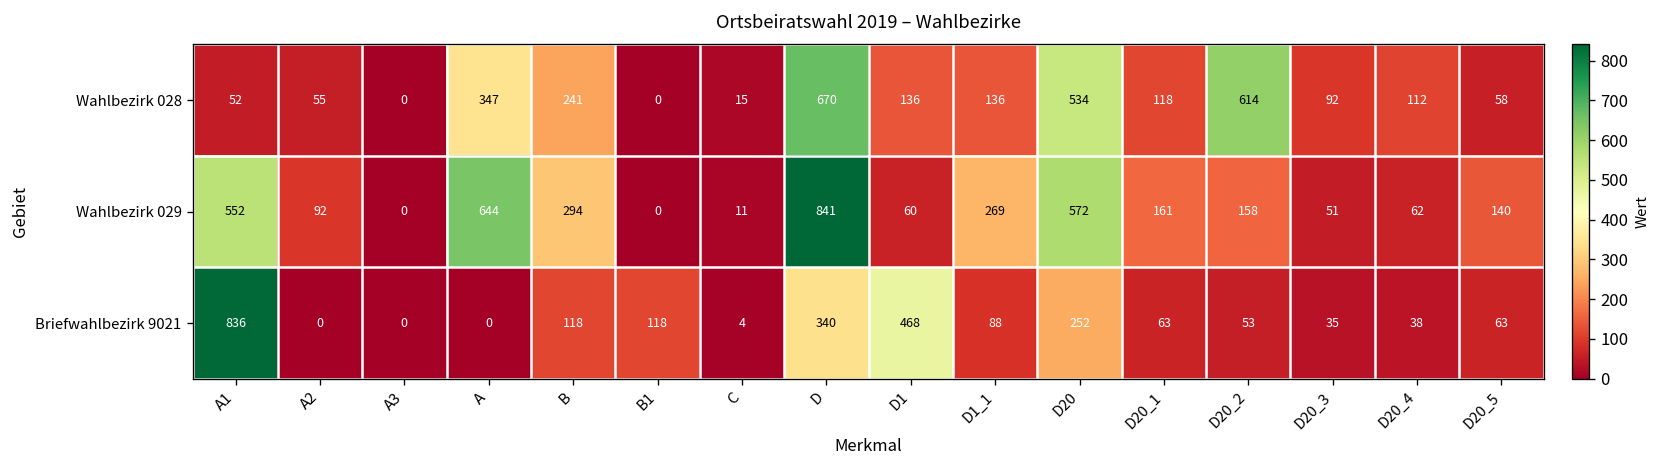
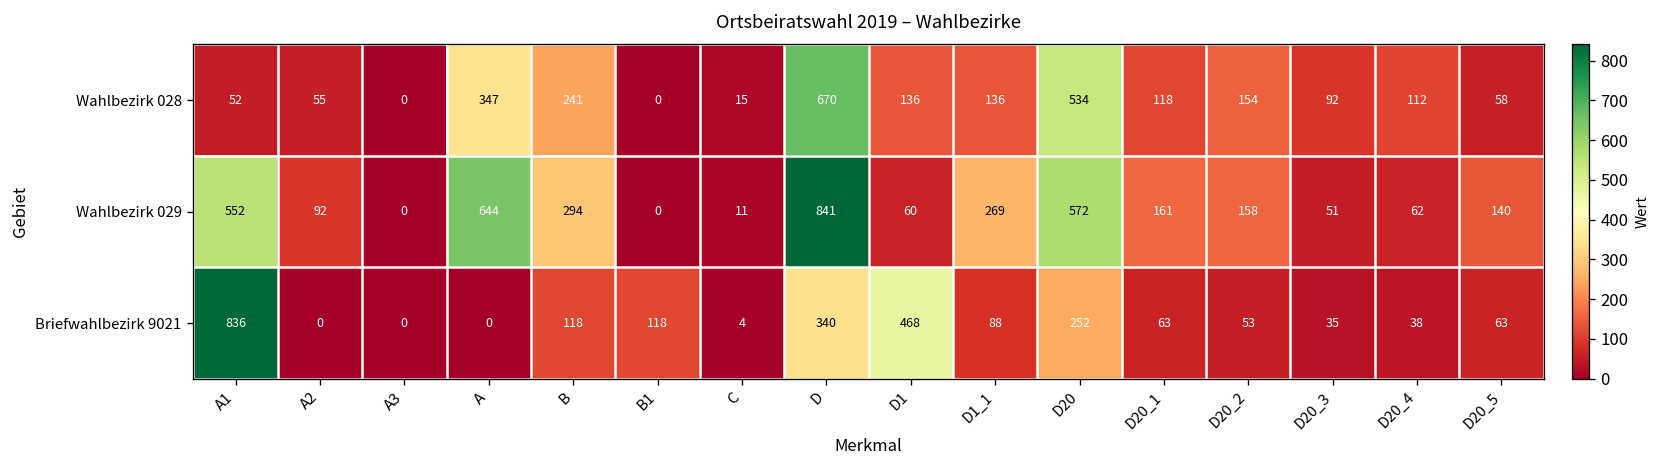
Wahlbezirk 028, D20_2: 614 -> 154
